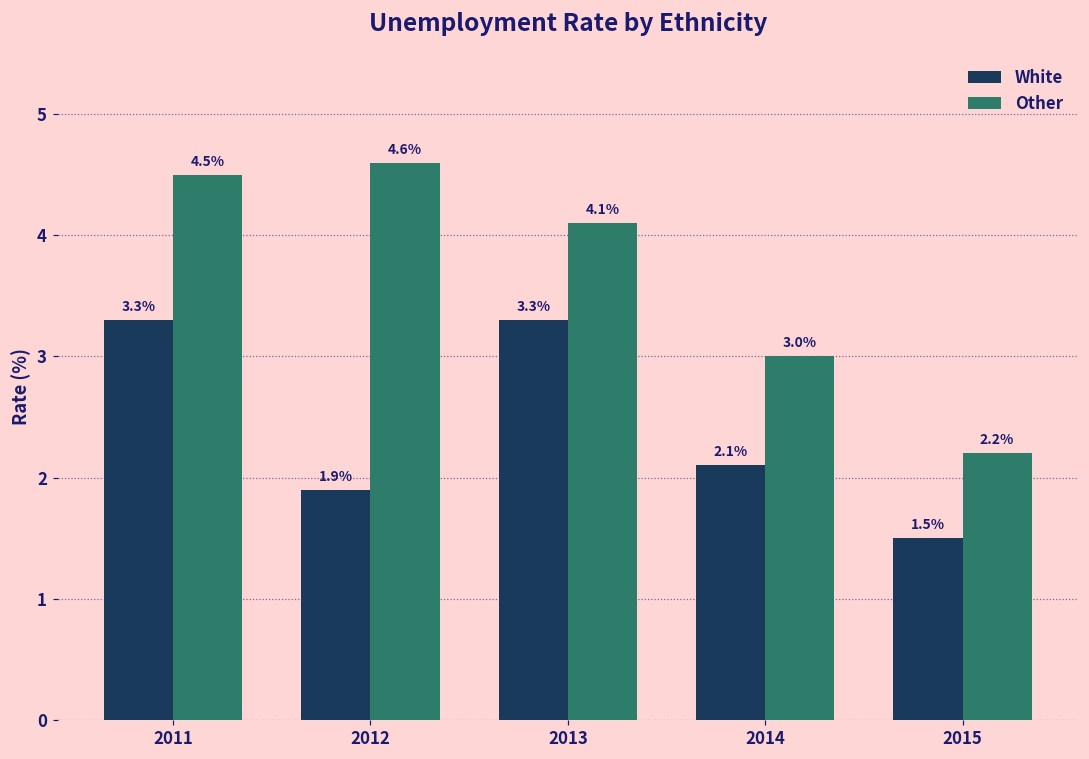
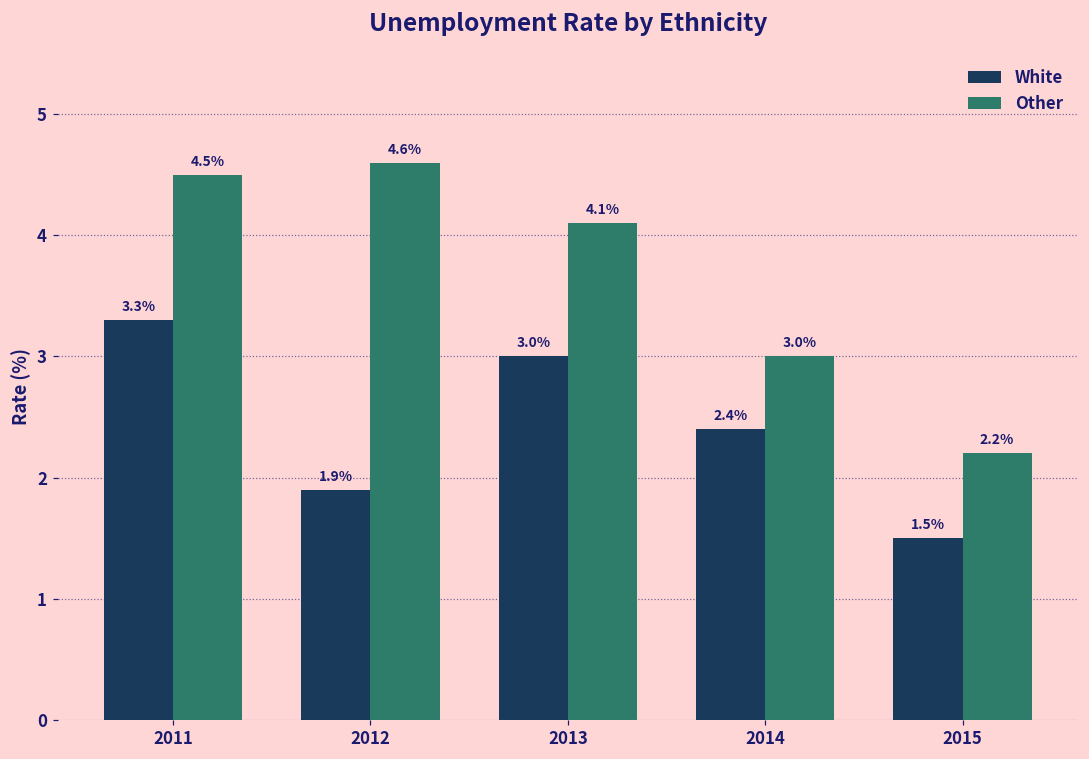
White, 2013: 3.3% -> 3.0%
White, 2014: 2.1% -> 2.4%
